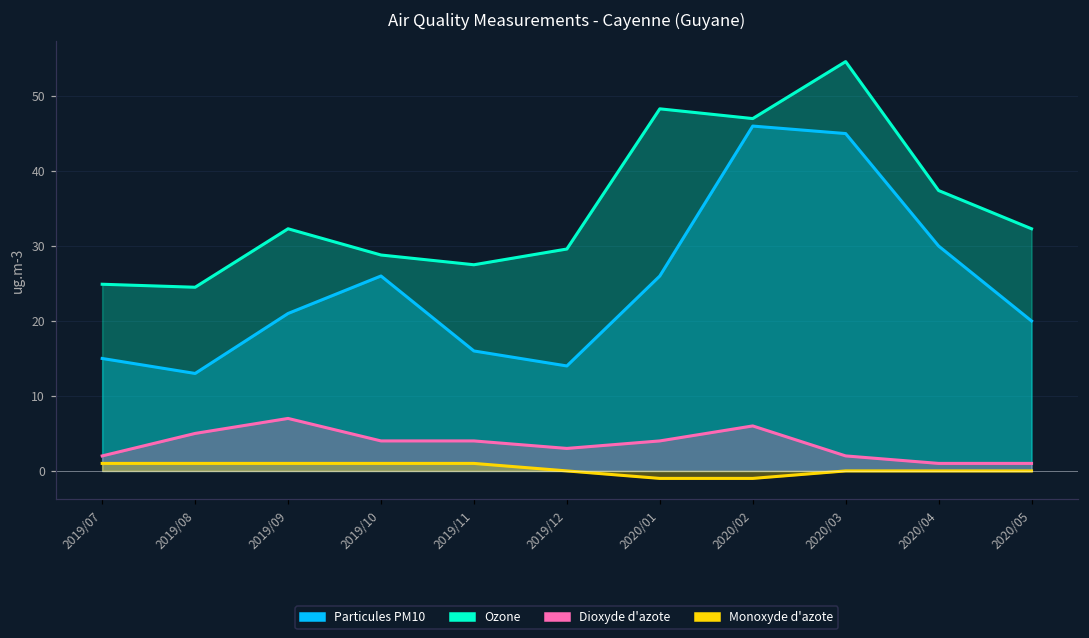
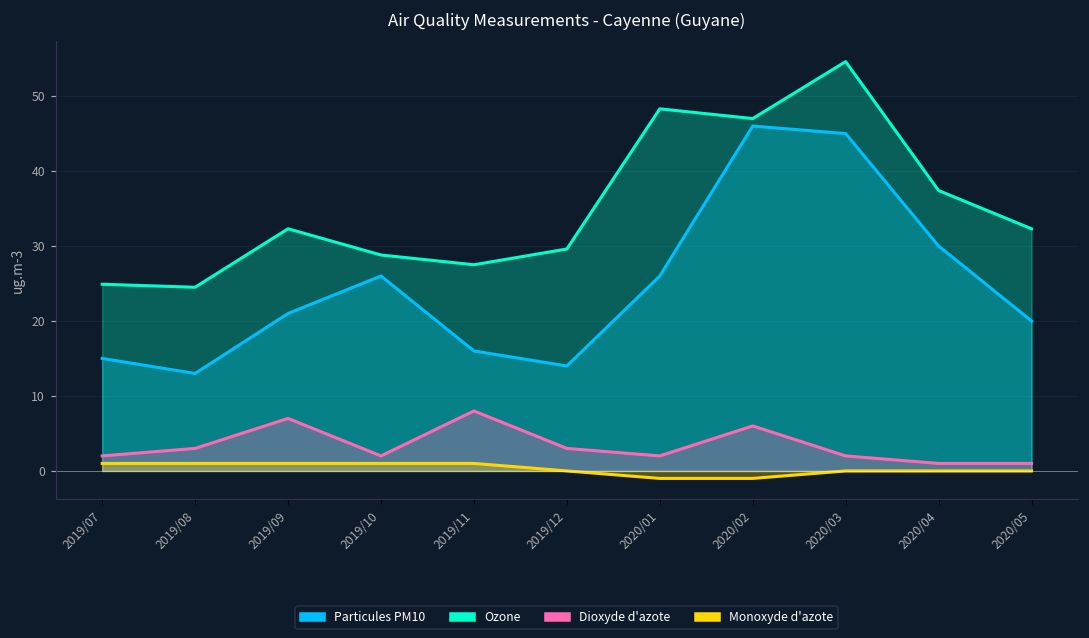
Dioxyde d'azote, 2019/08: 5 -> 3
Dioxyde d'azote, 2019/10: 4 -> 2
Dioxyde d'azote, 2019/11: 4 -> 8
Dioxyde d'azote, 2020/01: 4 -> 2
